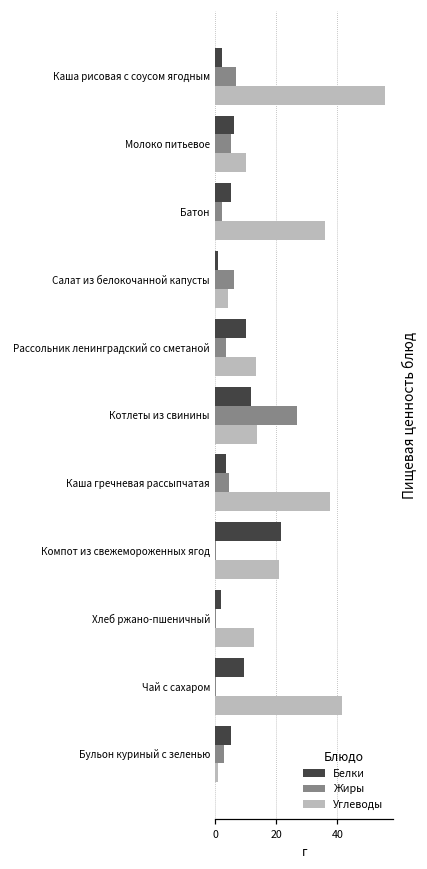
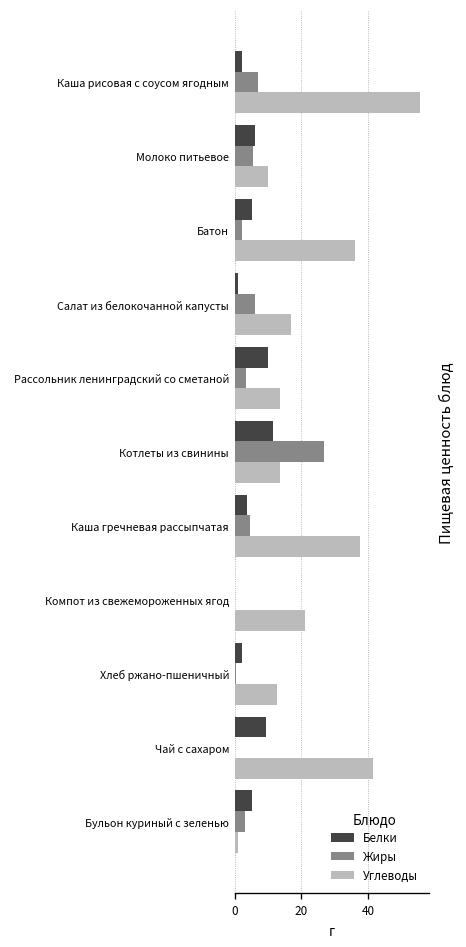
Углеводы, Салат из белокочанной капусты: 4 -> 17
Белки, Компот из свежемороженных ягод: 21 -> 0
